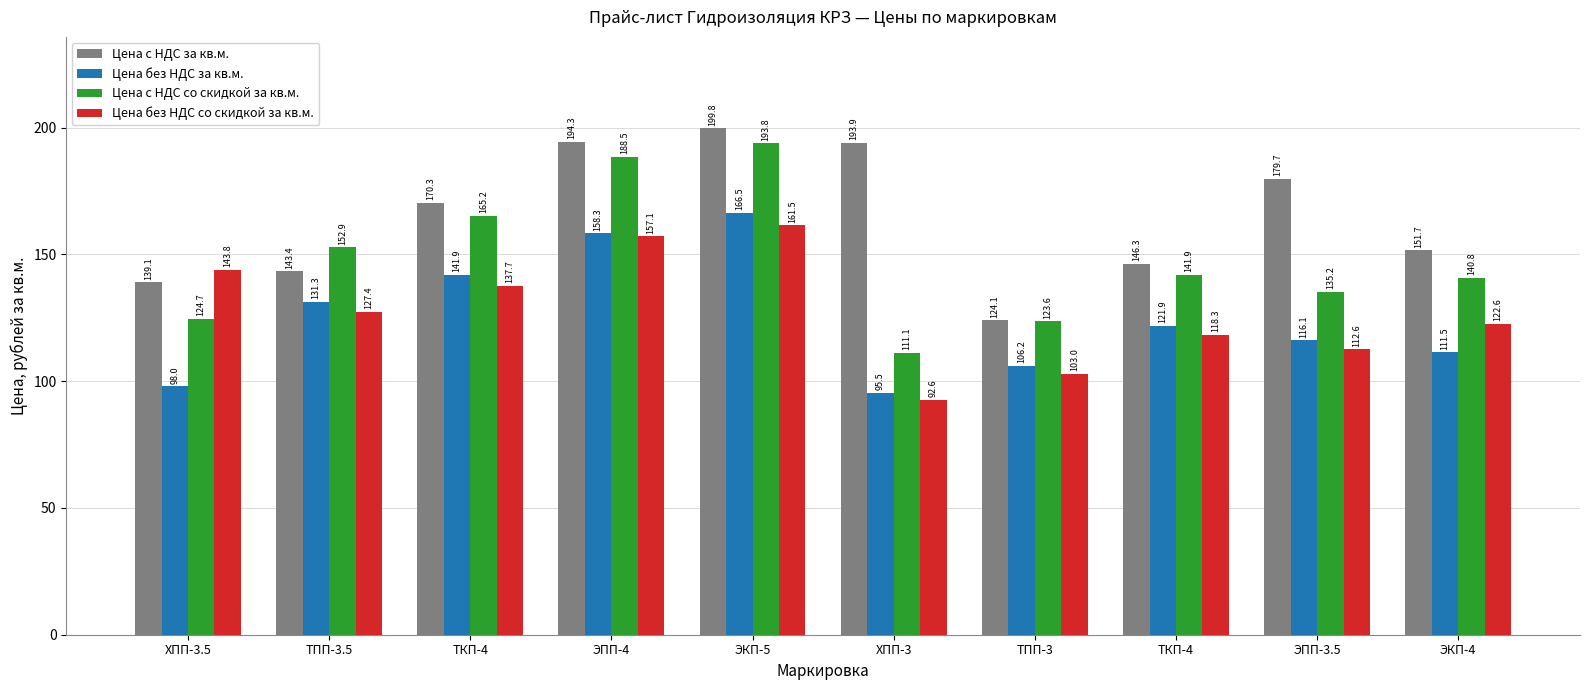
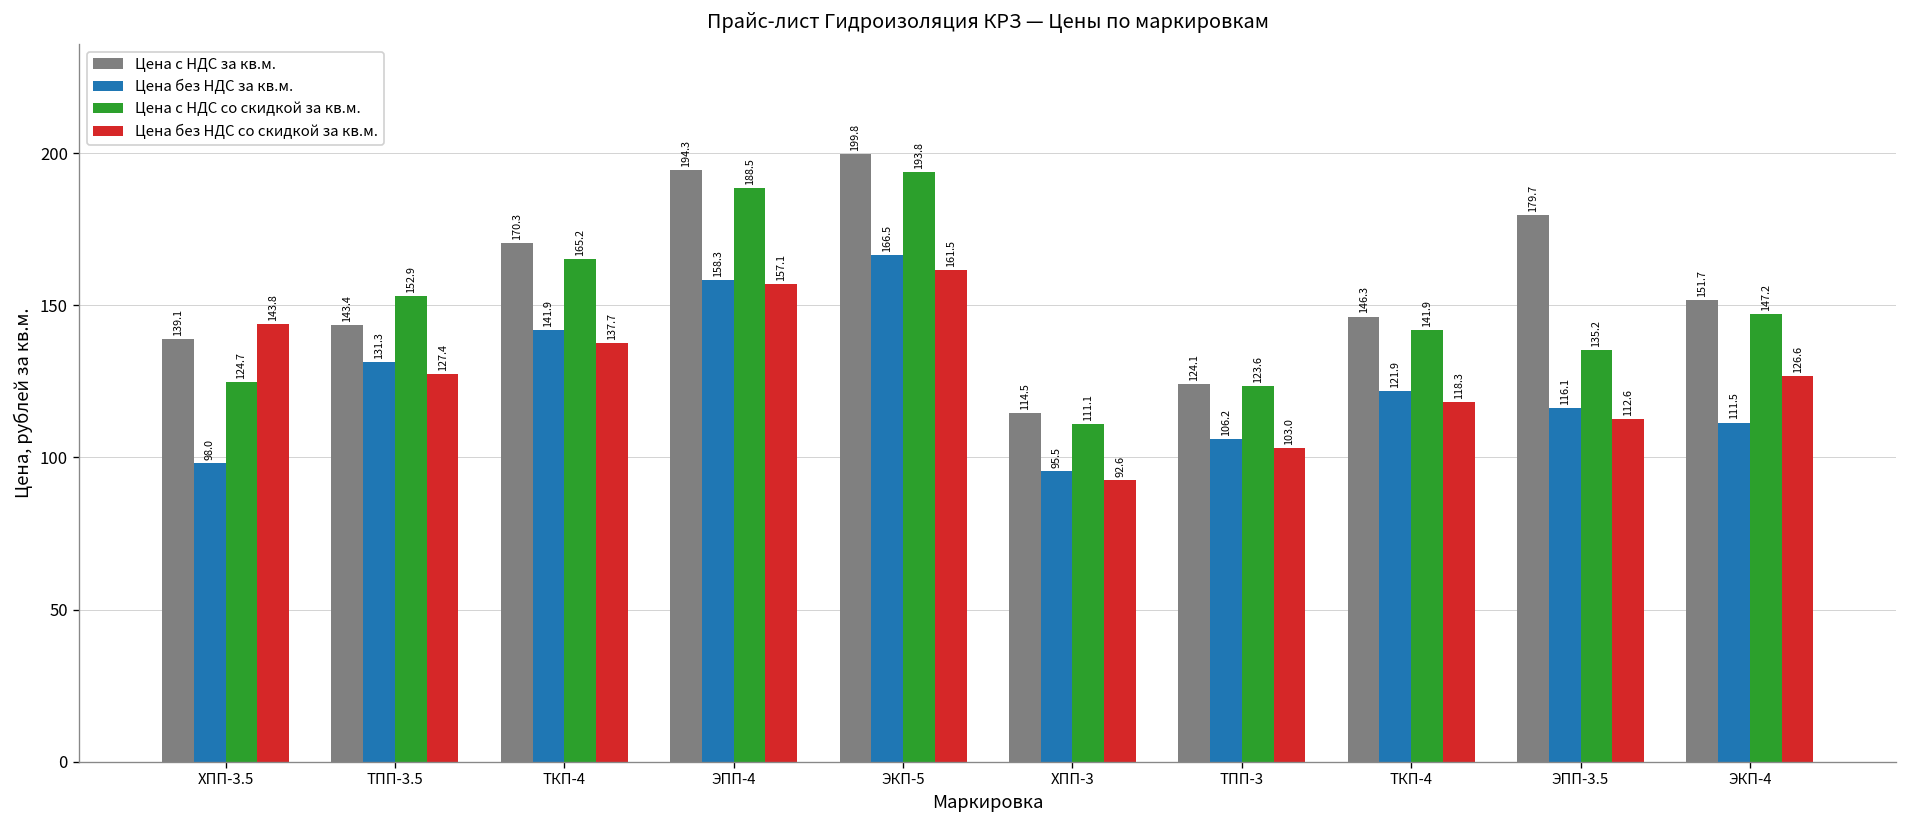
Цена с НДС за кв.м., ХПП-3: 193.9 -> 114.5
Цена с НДС со скидкой за кв.м., ЭКП-4: 140.8 -> 147.2
Цена без НДС со скидкой за кв.м., ЭКП-4: 122.6 -> 126.6
